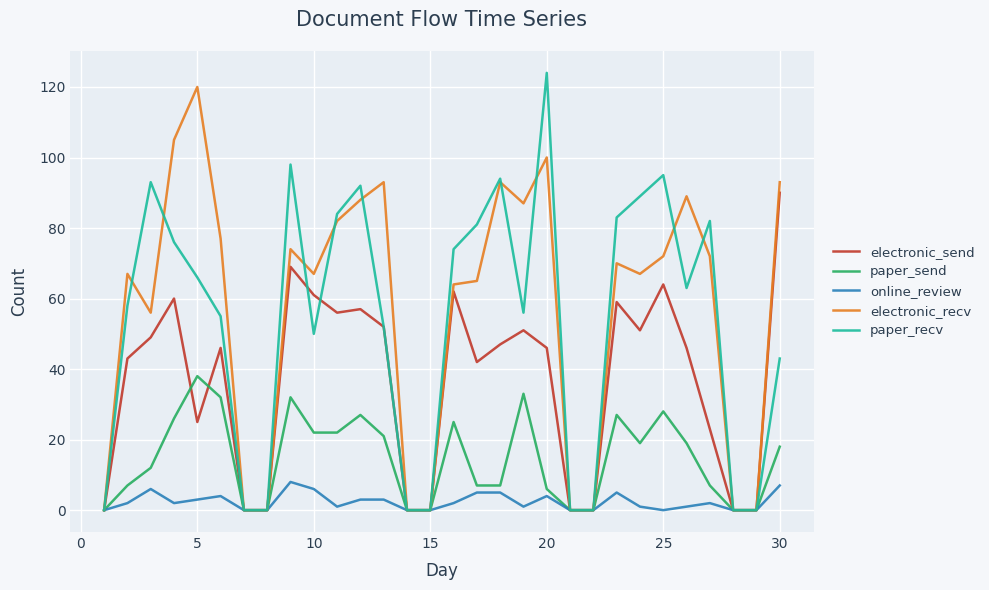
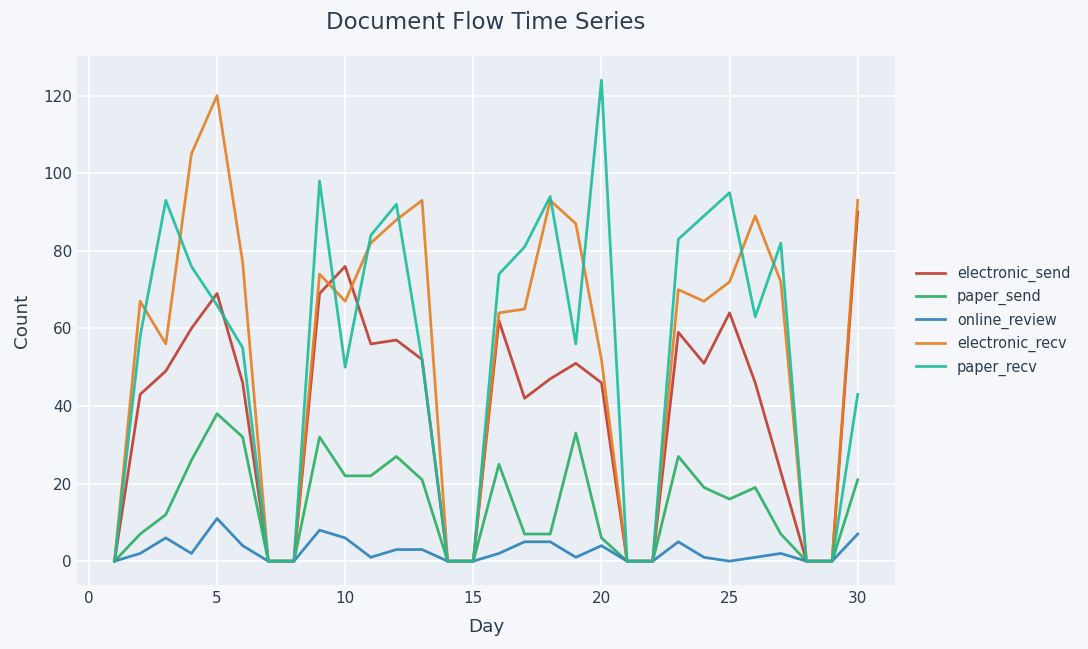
electronic_send, 5: 25 -> 69
online_review, 5: 3 -> 11
electronic_send, 10: 61 -> 76
electronic_recv, 20: 100 -> 52
paper_send, 25: 28 -> 16
paper_send, 30: 18 -> 21
